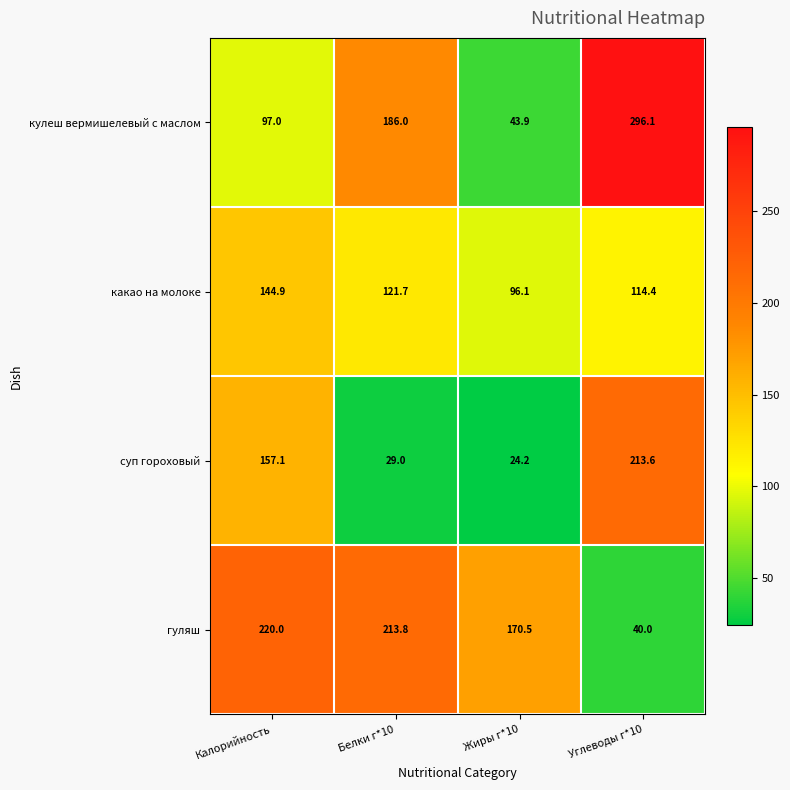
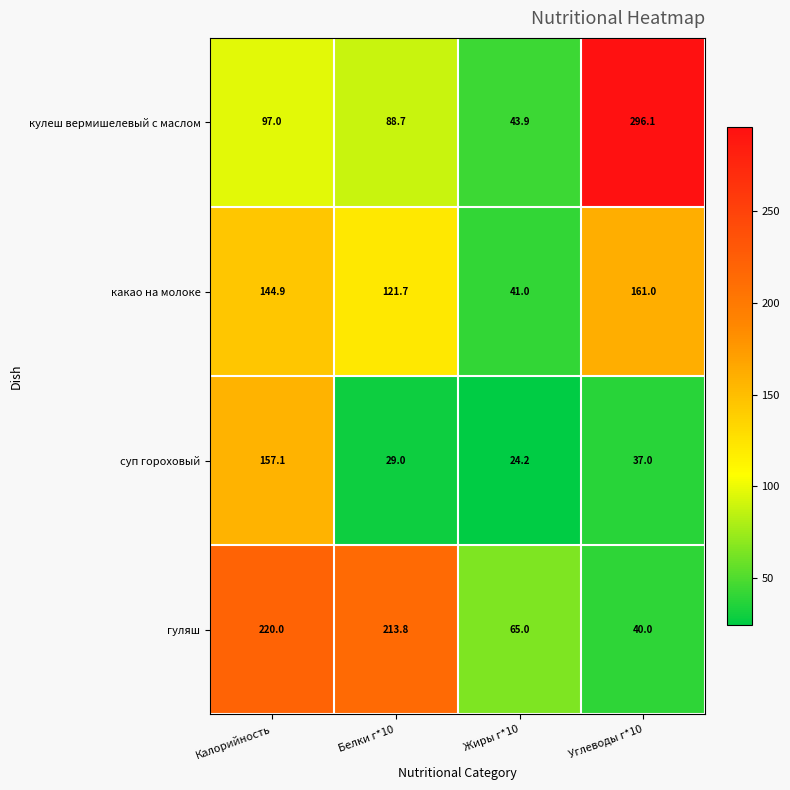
кулеш вермишелевый с маслом, Белки г*10: 186.0 -> 88.7
какао на молоке, Жиры г*10: 96.1 -> 41.0
какао на молоке, Углеводы г*10: 114.4 -> 161.0
суп гороховый, Углеводы г*10: 213.6 -> 37.0
гуляш, Жиры г*10: 170.5 -> 65.0
